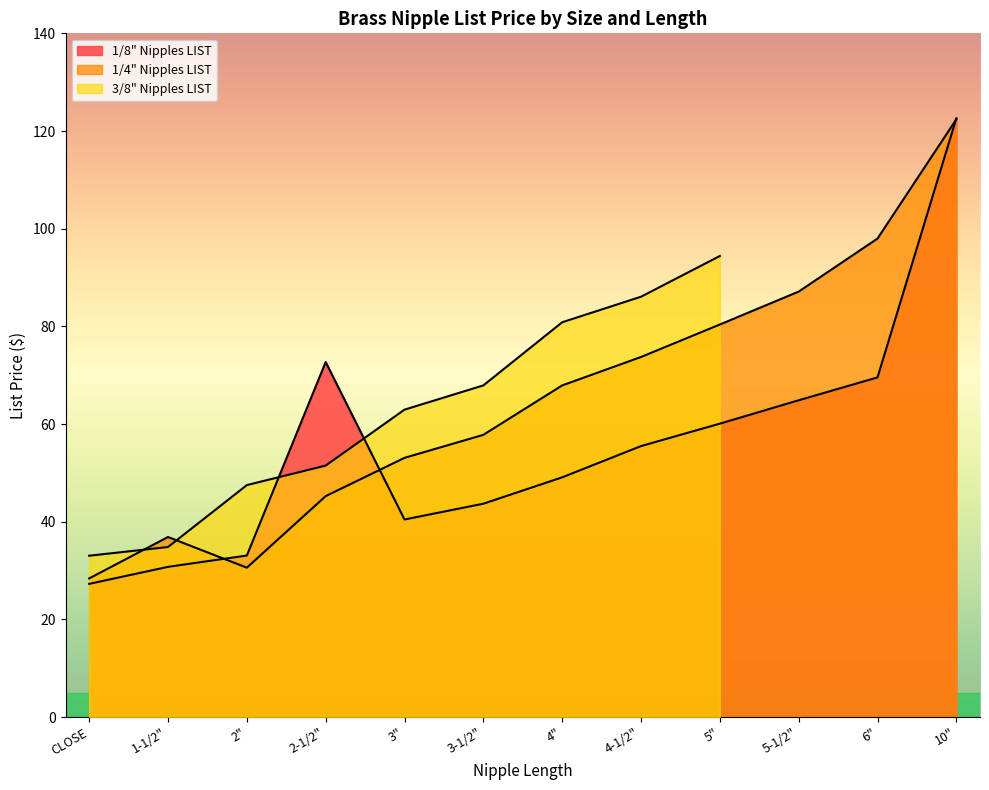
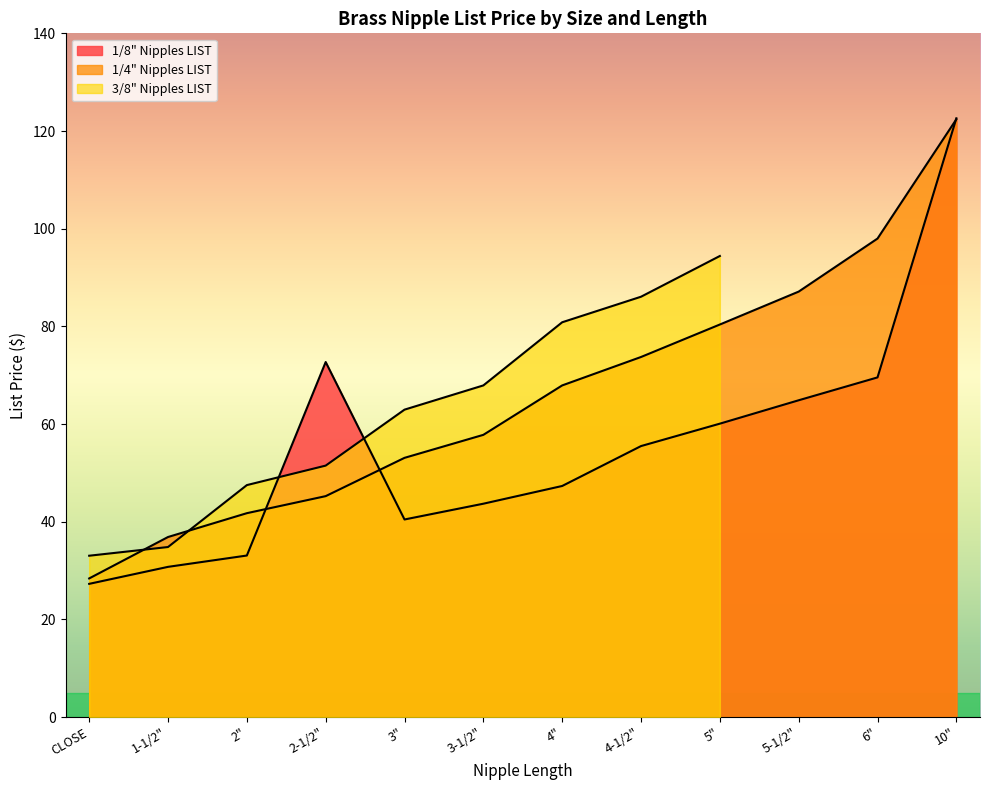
1/4" Nipples LIST, 2": 31 -> 42
1/8" Nipples LIST, 4": 49 -> 47
